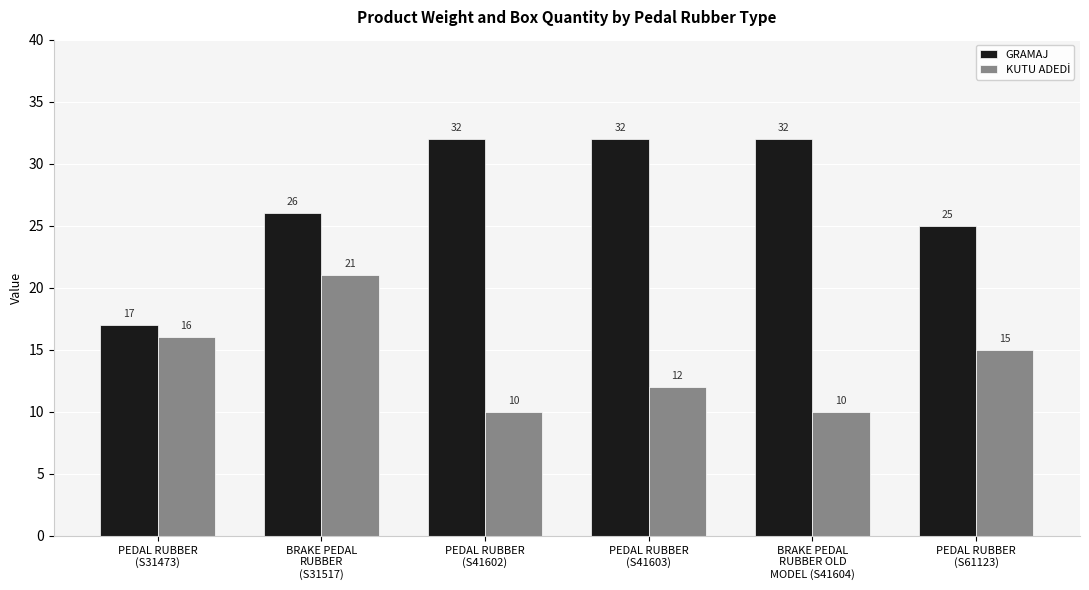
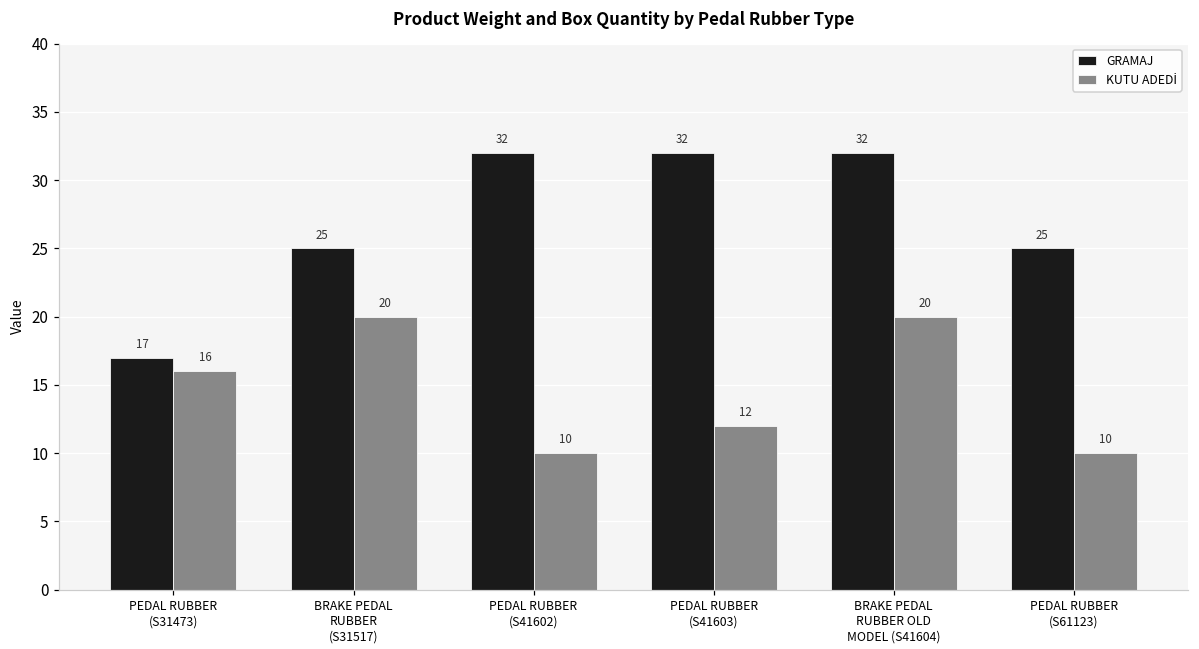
GRAMAJ, BRAKE PEDAL RUBBER (S31517): 26 -> 25
KUTU ADEDİ, BRAKE PEDAL RUBBER (S31517): 21 -> 20
KUTU ADEDİ, BRAKE PEDAL RUBBER OLD MODEL (S41604): 10 -> 20
KUTU ADEDİ, PEDAL RUBBER (S61123): 15 -> 10
